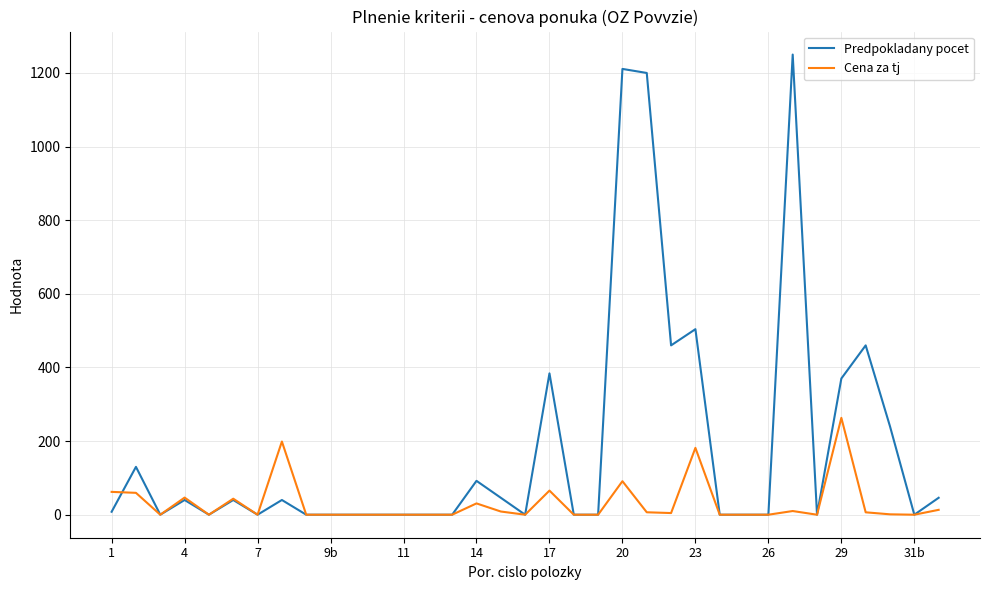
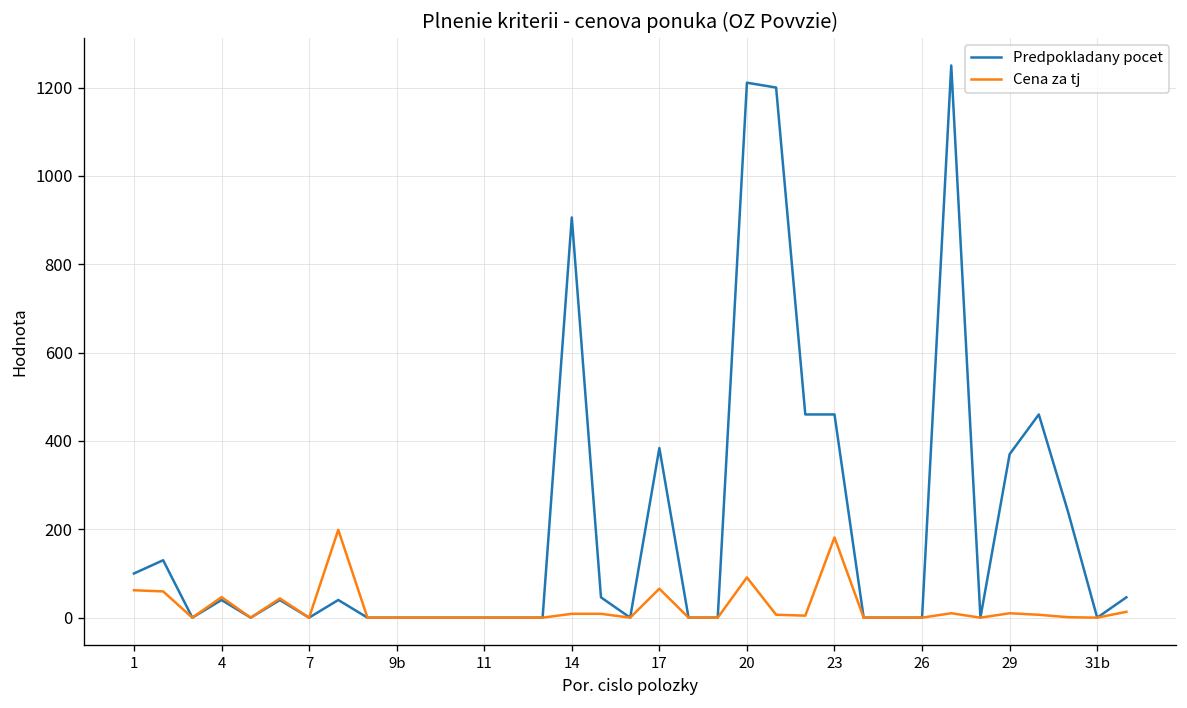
Predpokladany pocet, 1: 10 -> 100
Predpokladany pocet, 14: 90 -> 910
Cena za tj, 14: 30 -> 10
Predpokladany pocet, 23: 500 -> 460
Cena za tj, 29: 260 -> 10
